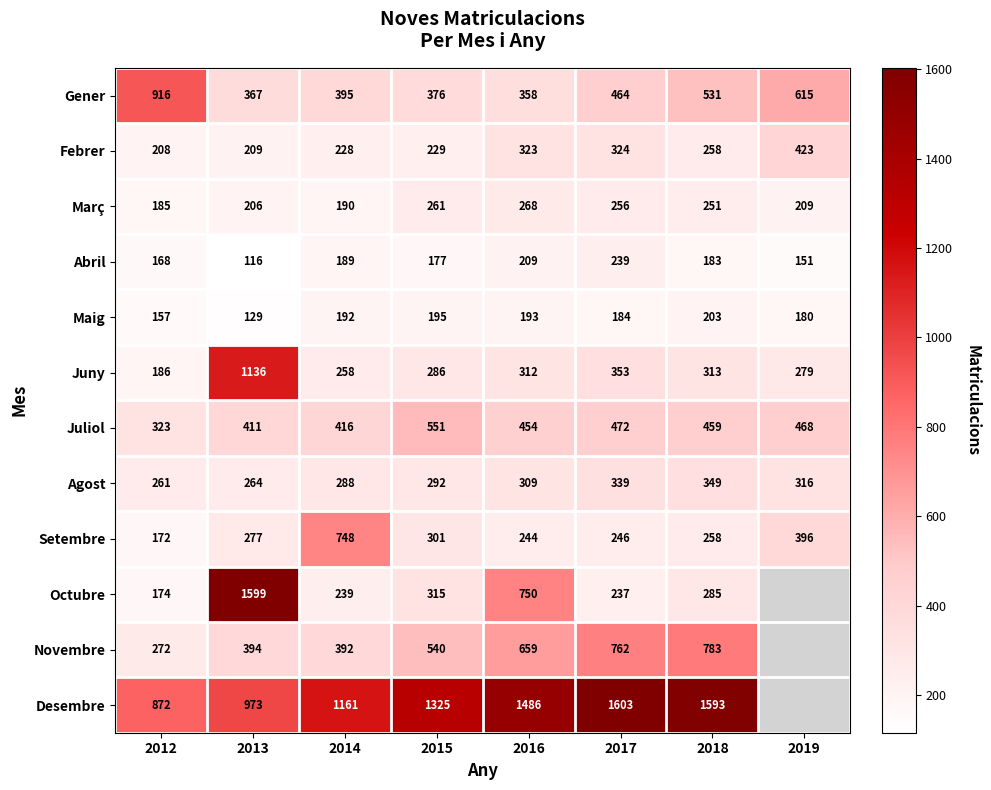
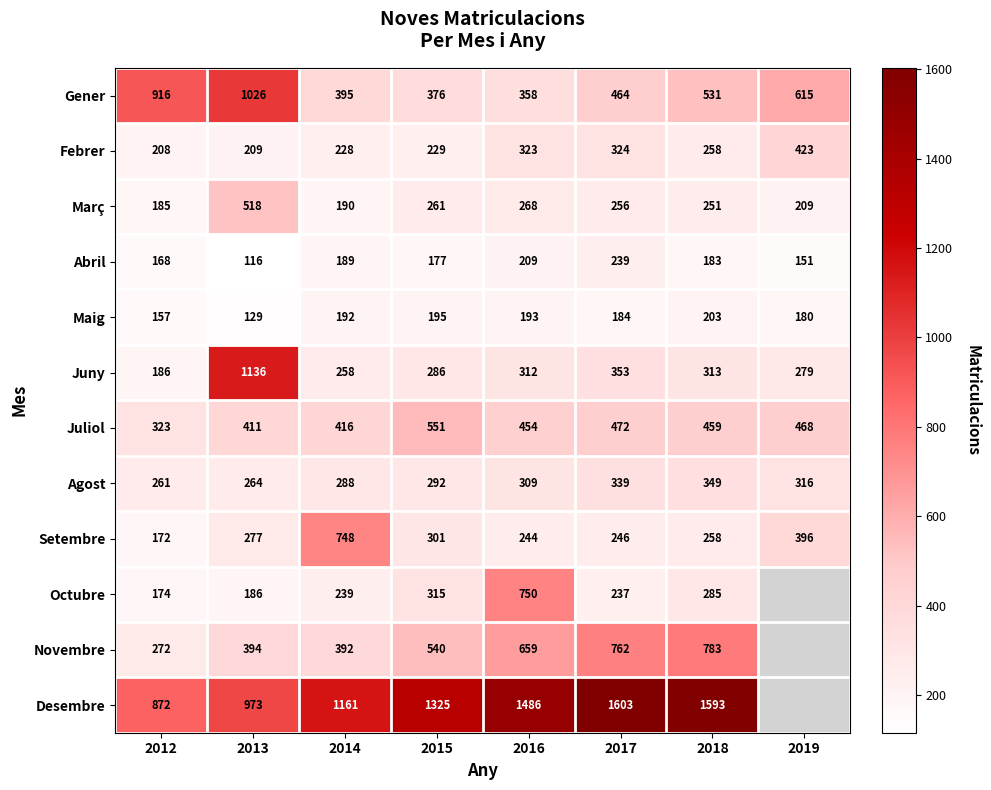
Gener, 2013: 367 -> 1026
Març, 2013: 206 -> 518
Octubre, 2013: 1599 -> 186
